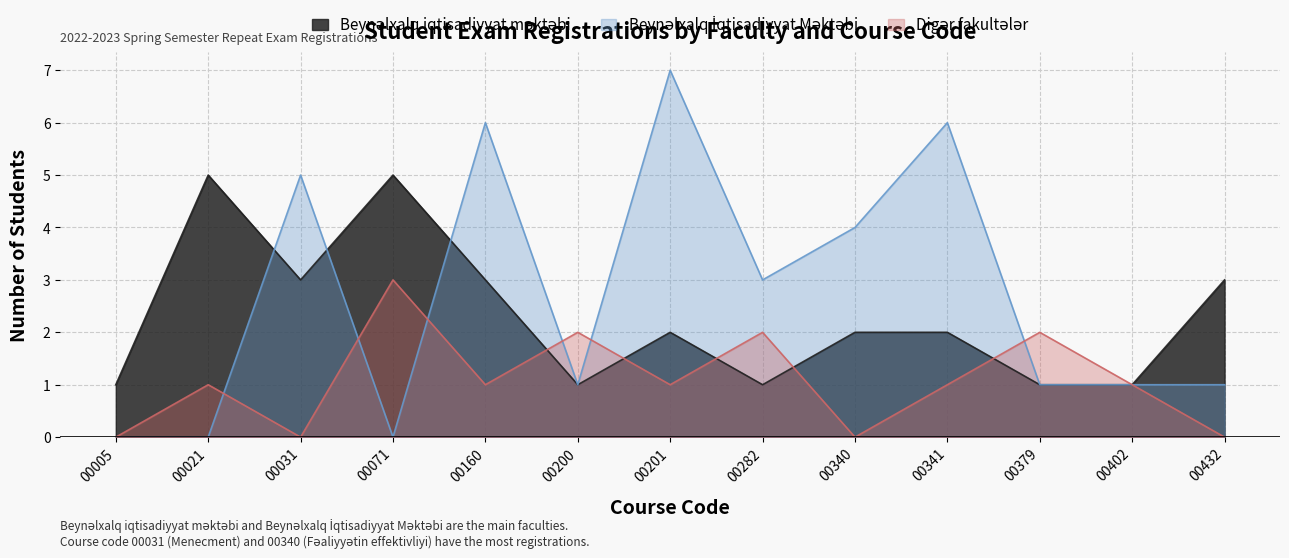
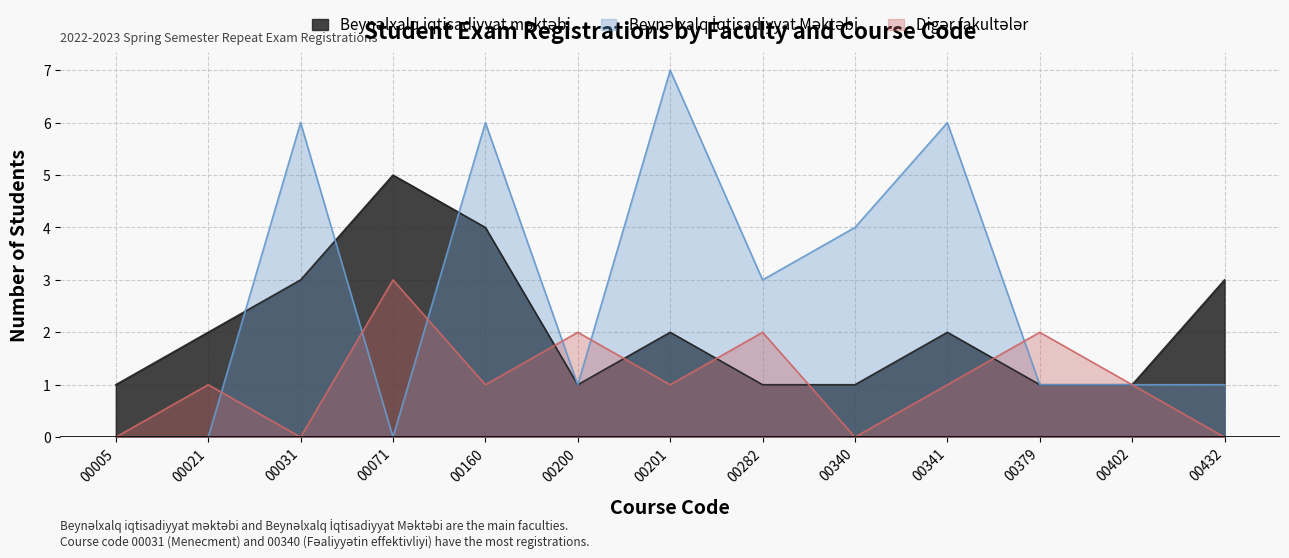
Beynəlxalq iqtisadiyyat məktəbi, 00021: 5 -> 2
Beynəlxalq İqtisadiyyat Məktəbi, 00031: 5 -> 6
Beynəlxalq iqtisadiyyat məktəbi, 00160: 3 -> 4
Beynəlxalq iqtisadiyyat məktəbi, 00340: 2 -> 1
